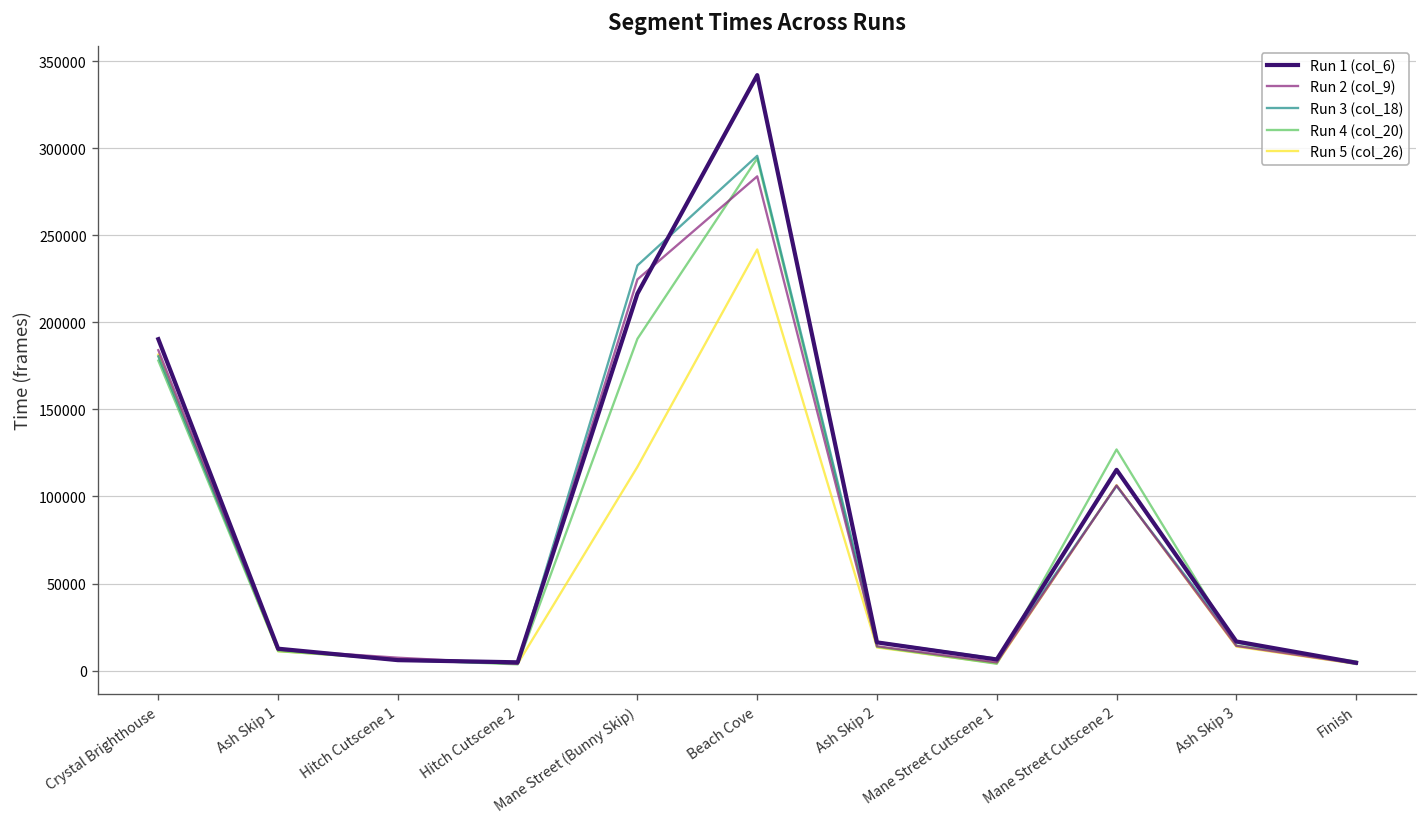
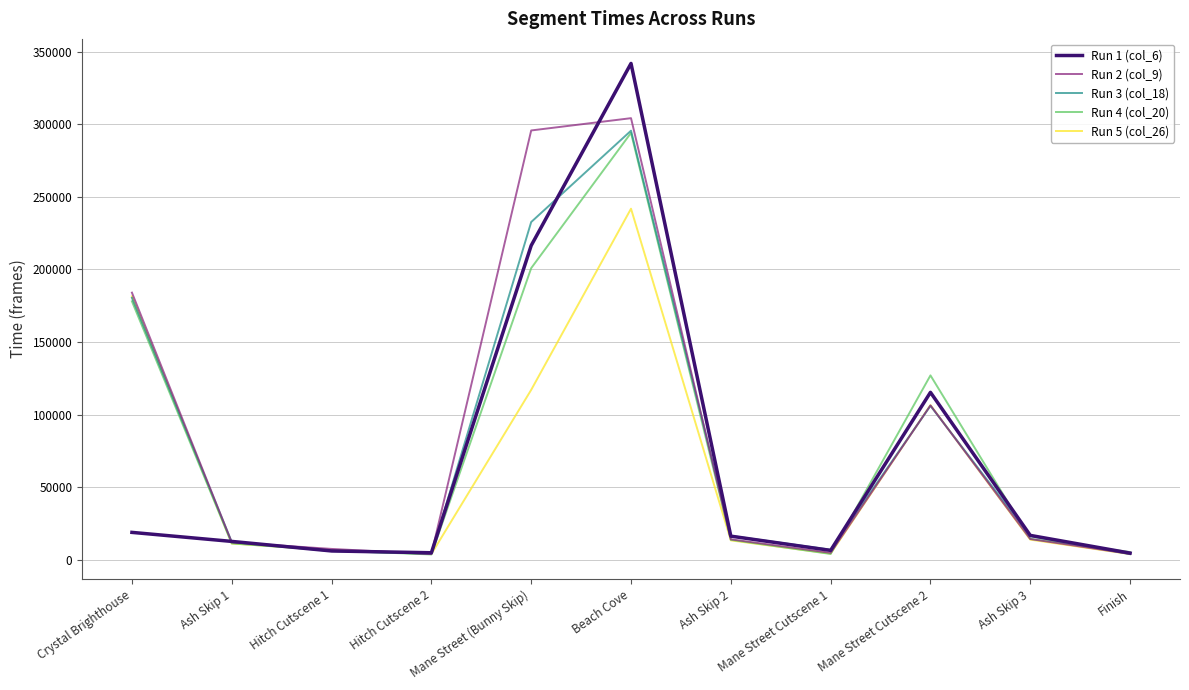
Run 1 (col_6), Crystal Brighthouse: 190000 -> 19000
Run 2 (col_9), Mane Street (Bunny Skip): 225000 -> 296000
Run 4 (col_20), Mane Street (Bunny Skip): 191000 -> 201000
Run 2 (col_9), Beach Cove: 284000 -> 304000
